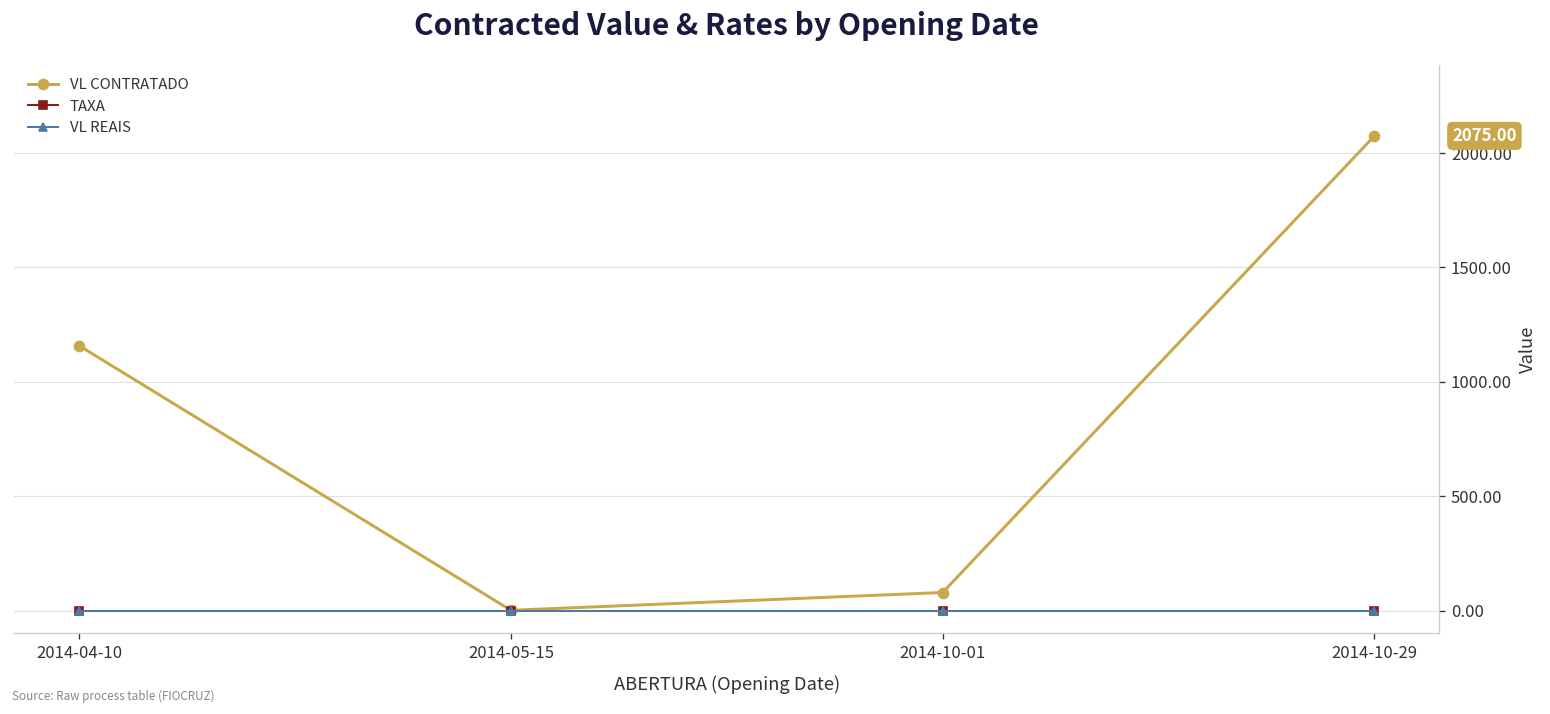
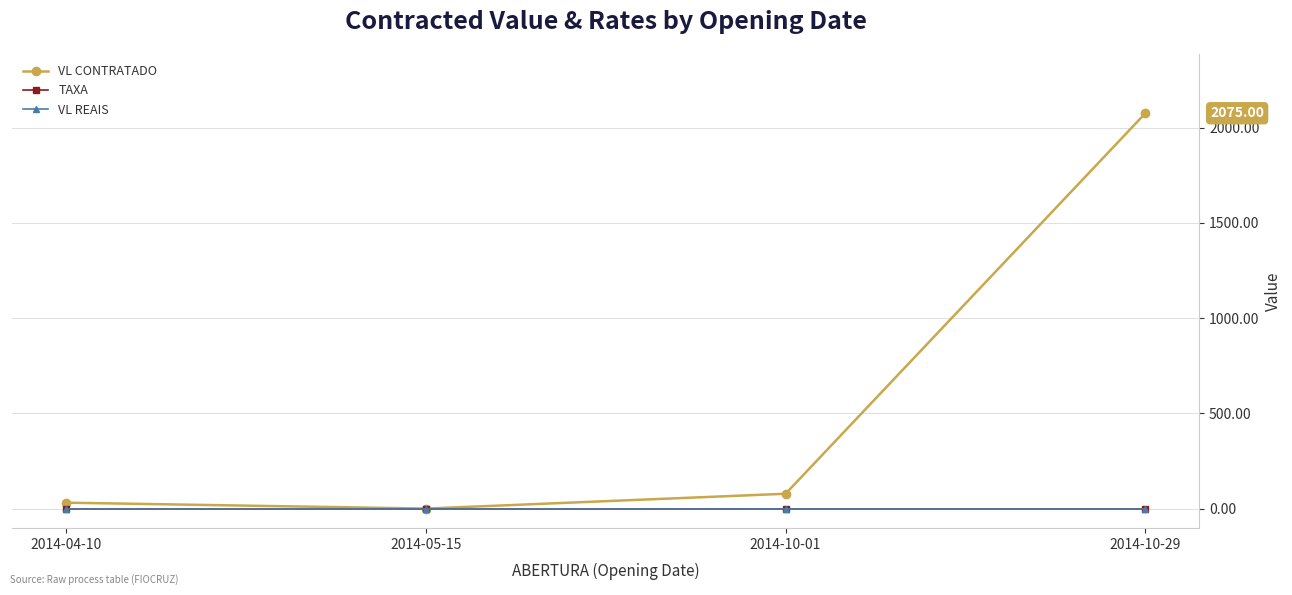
VL CONTRATADO, 2014-04-10: 1160 -> 30
